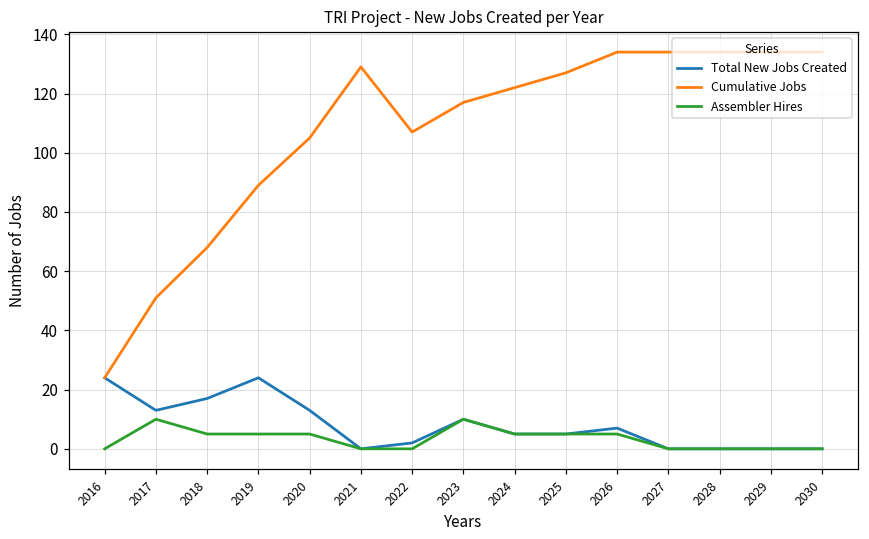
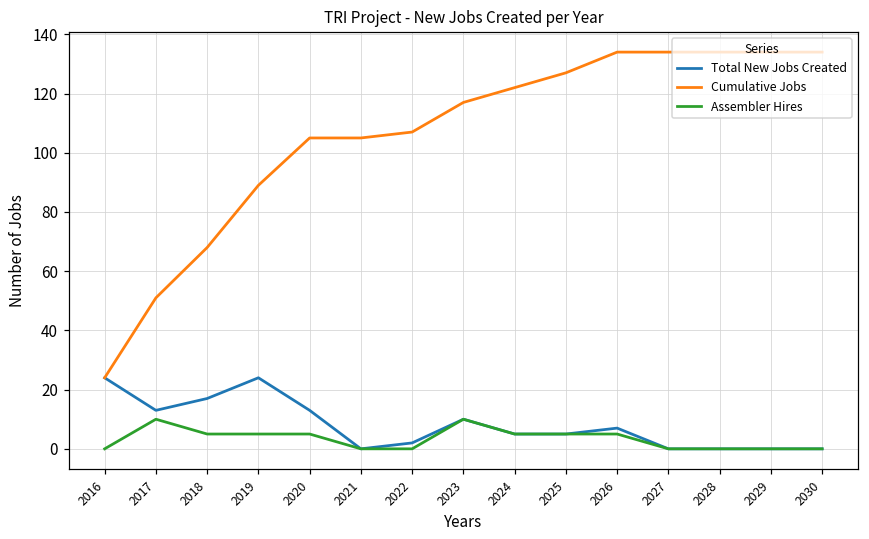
Cumulative Jobs, 2021: 129 -> 105
